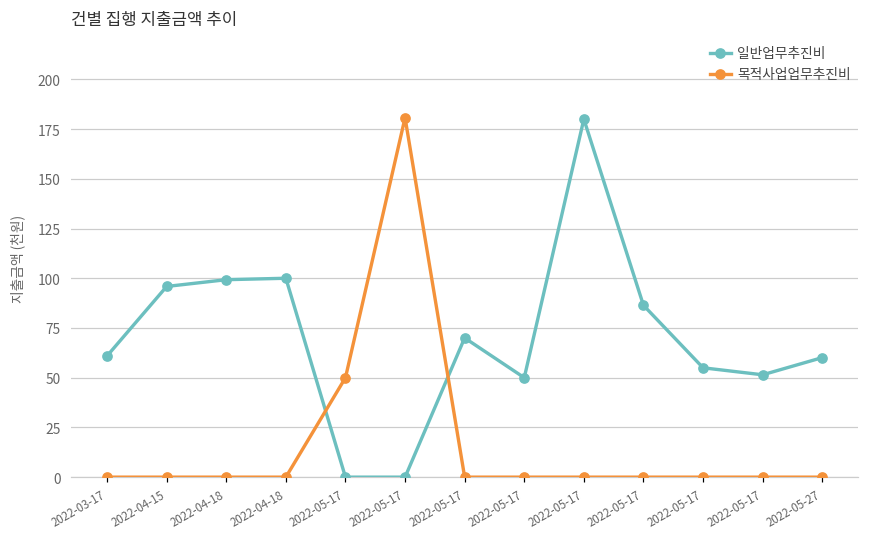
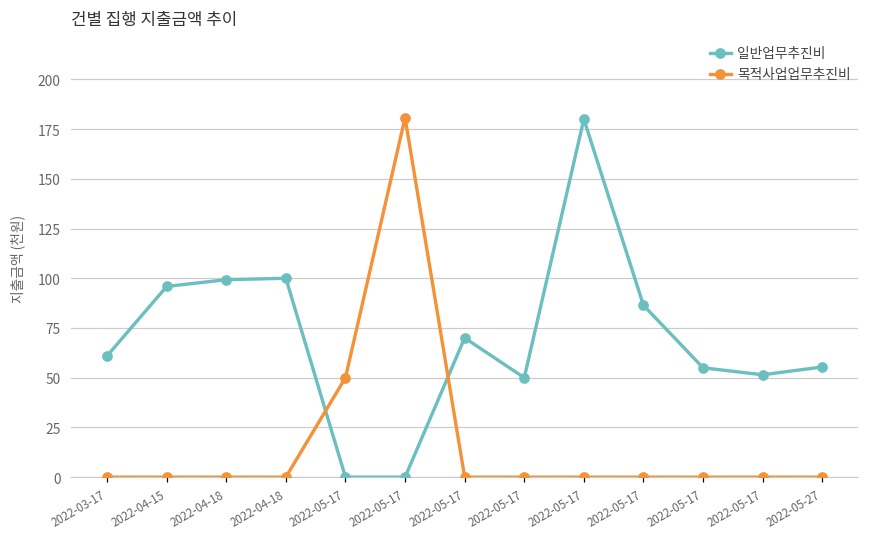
일반업무추진비, 2022-05-27: 60 -> 55
